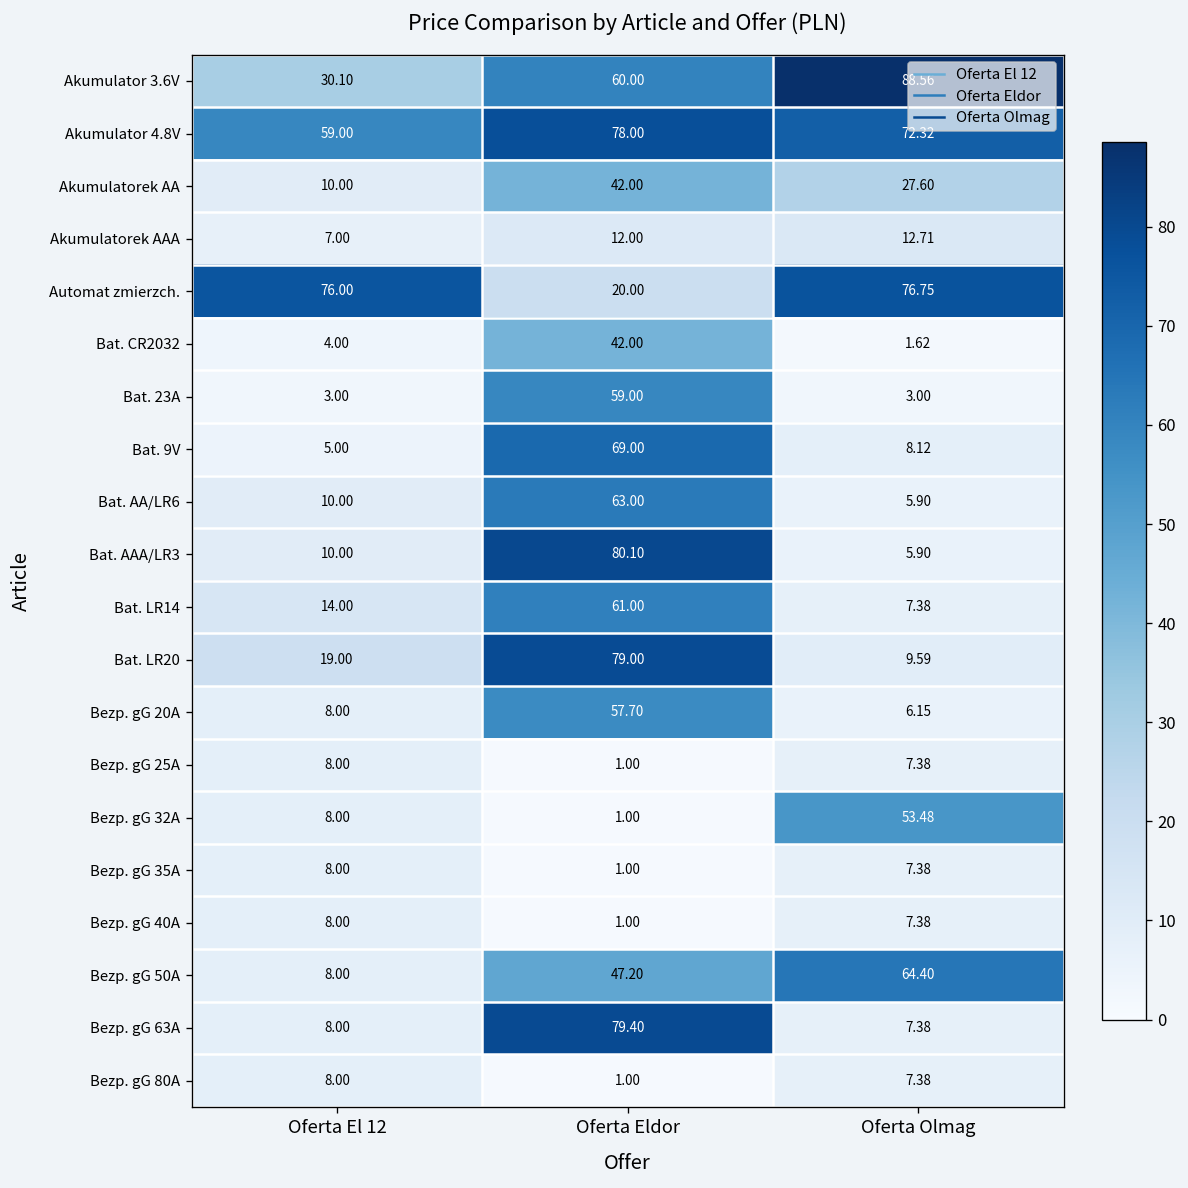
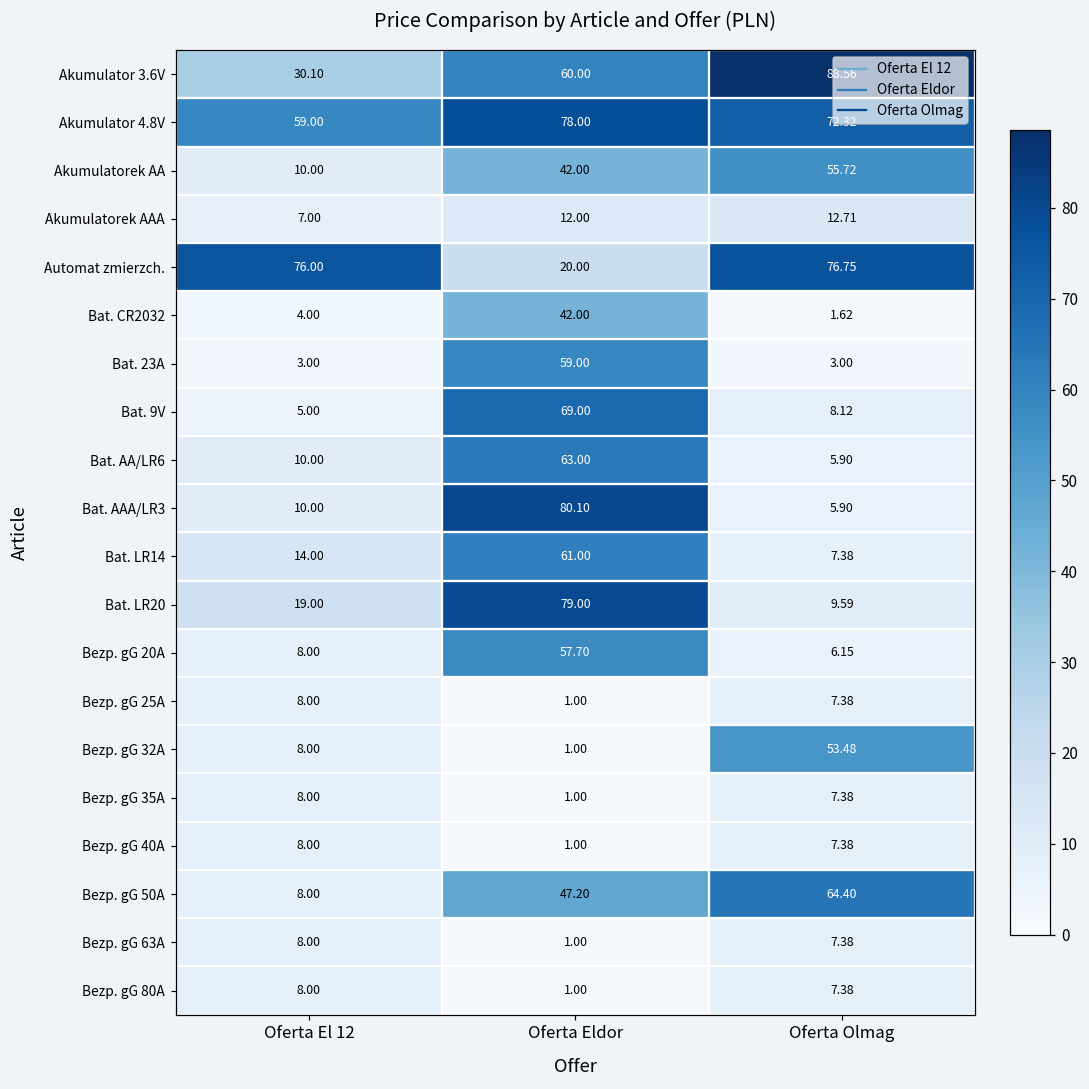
Akumulatorek AA, Oferta Olmag: 27.60 -> 55.72
Bezp. gG 63A, Oferta Eldor: 79.40 -> 1.00
